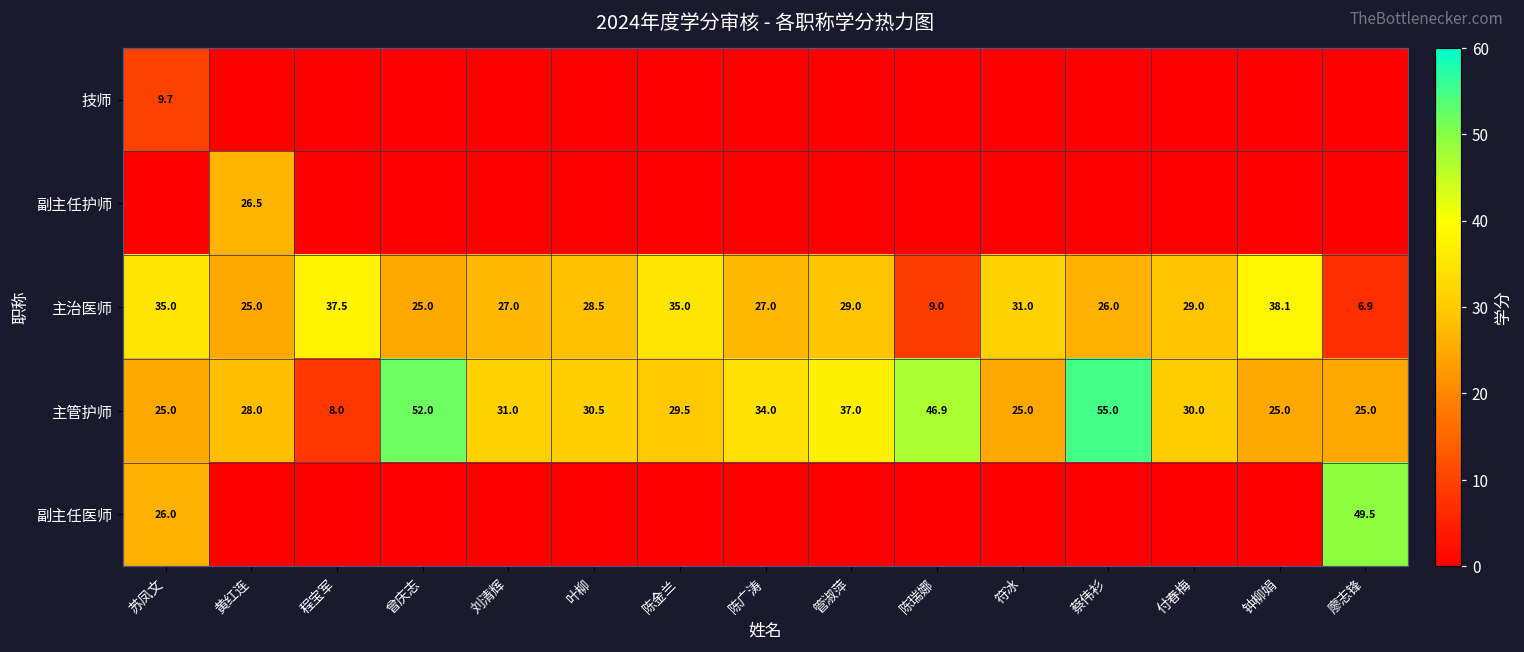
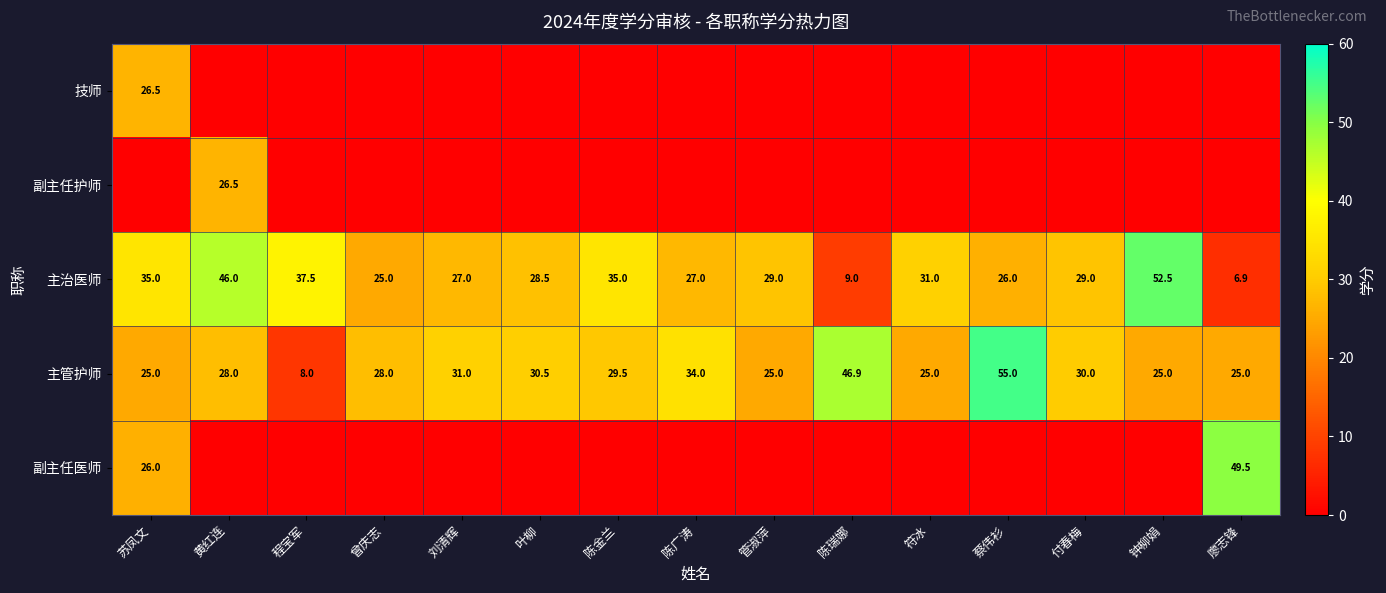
技师, 苏凤文: 9.7 -> 26.5
主治医师, 黄红连: 25.0 -> 46.0
主治医师, 钟柳娟: 38.1 -> 52.5
主管护师, 曾庆志: 52.0 -> 28.0
主管护师, 管淑萍: 37.0 -> 25.0
